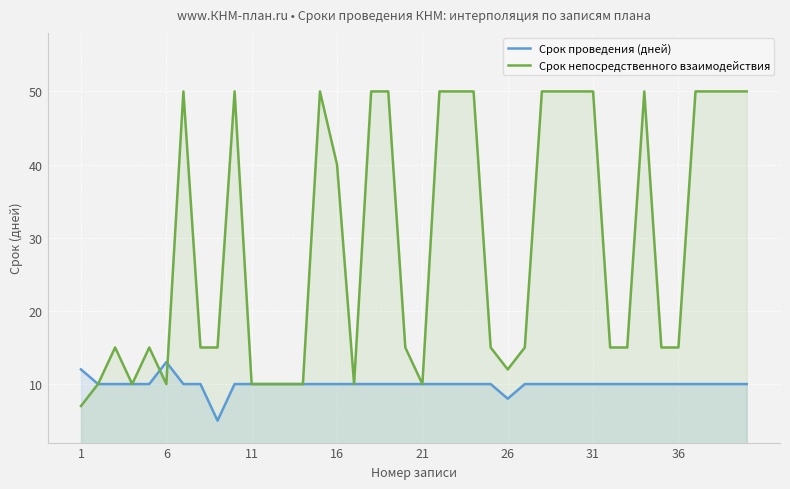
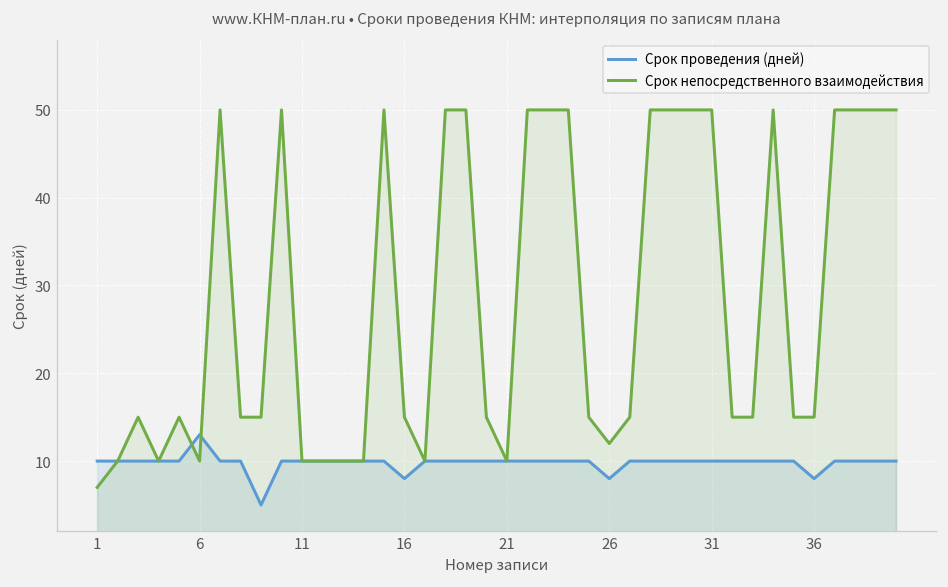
Срок проведения (дней), 1: 12 -> 10
Срок проведения (дней), 16: 10 -> 8
Срок непосредственного взаимодействия, 16: 40 -> 15
Срок проведения (дней), 36: 10 -> 8
